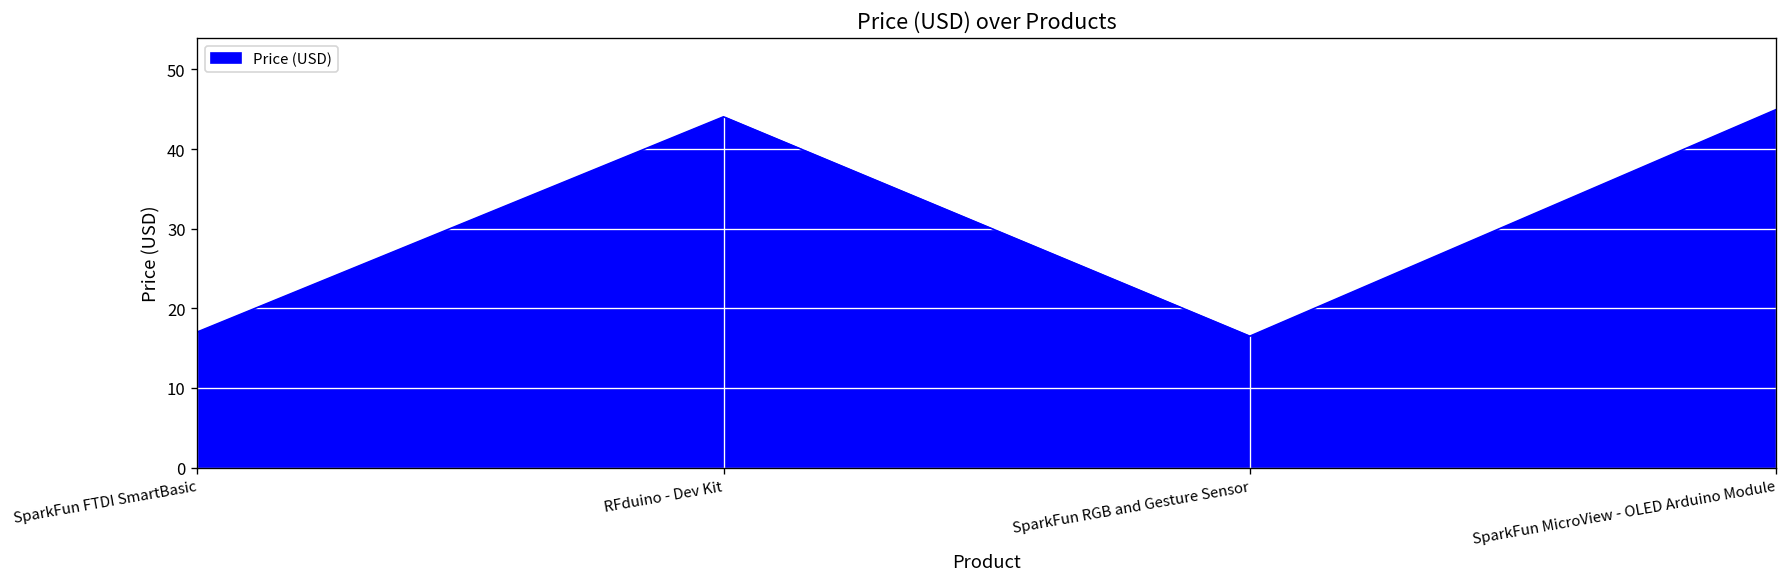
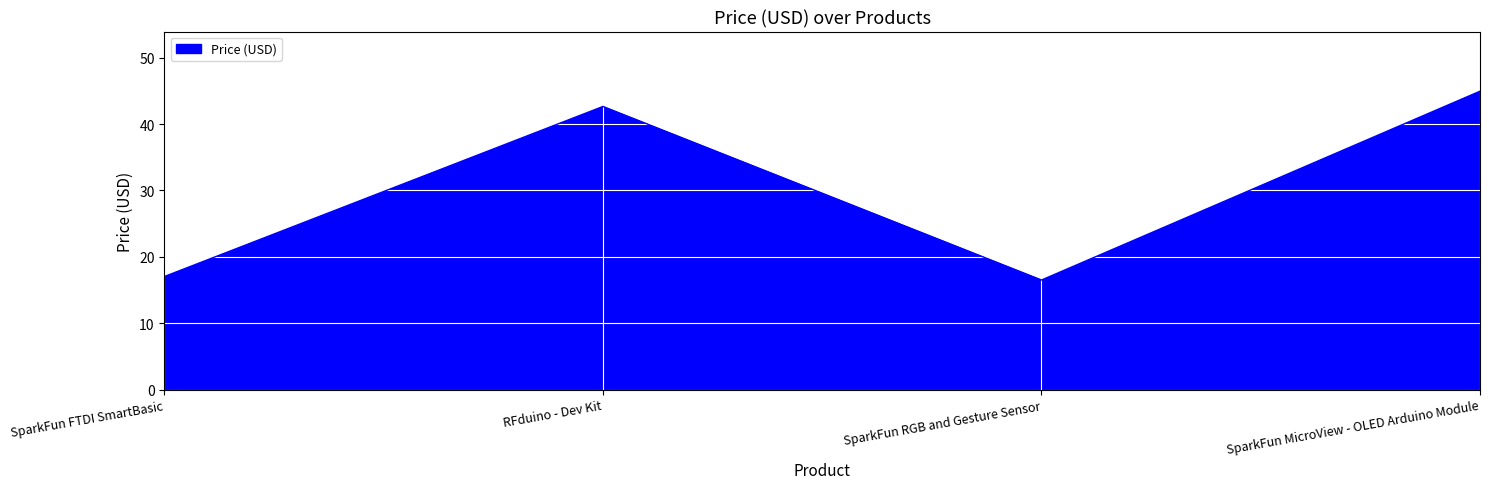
RFduino - Dev Kit: 44 -> 43
